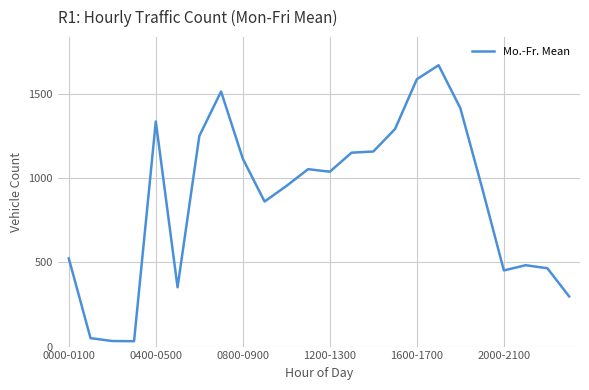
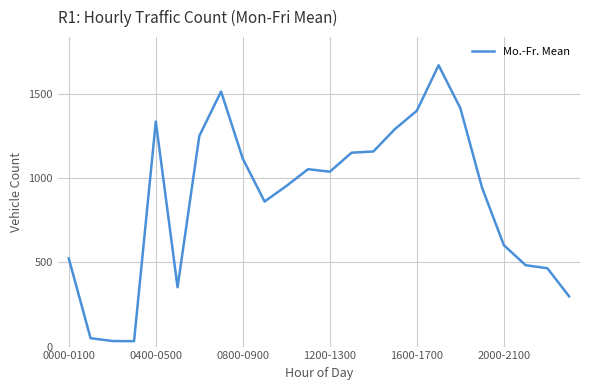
1600-1700: 1590 -> 1400
2000-2100: 450 -> 600
